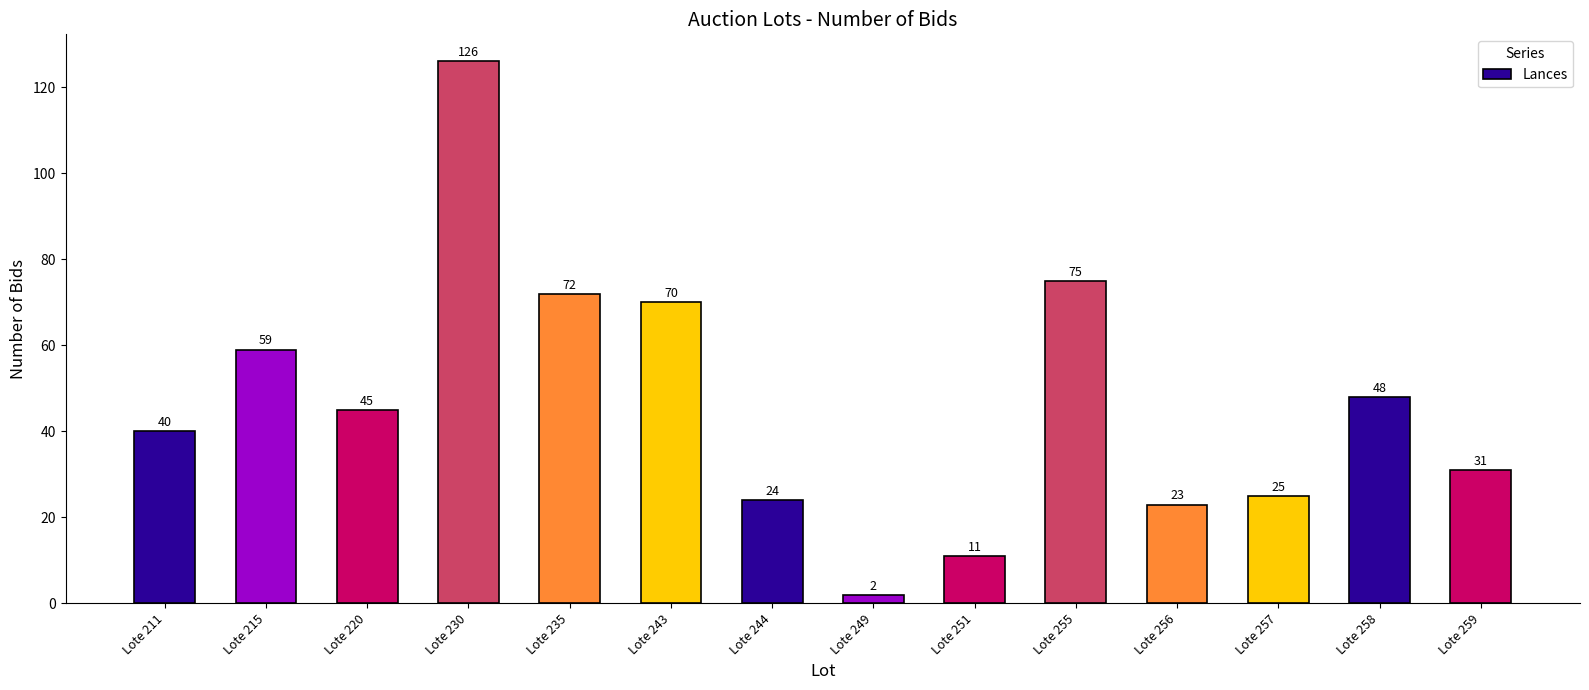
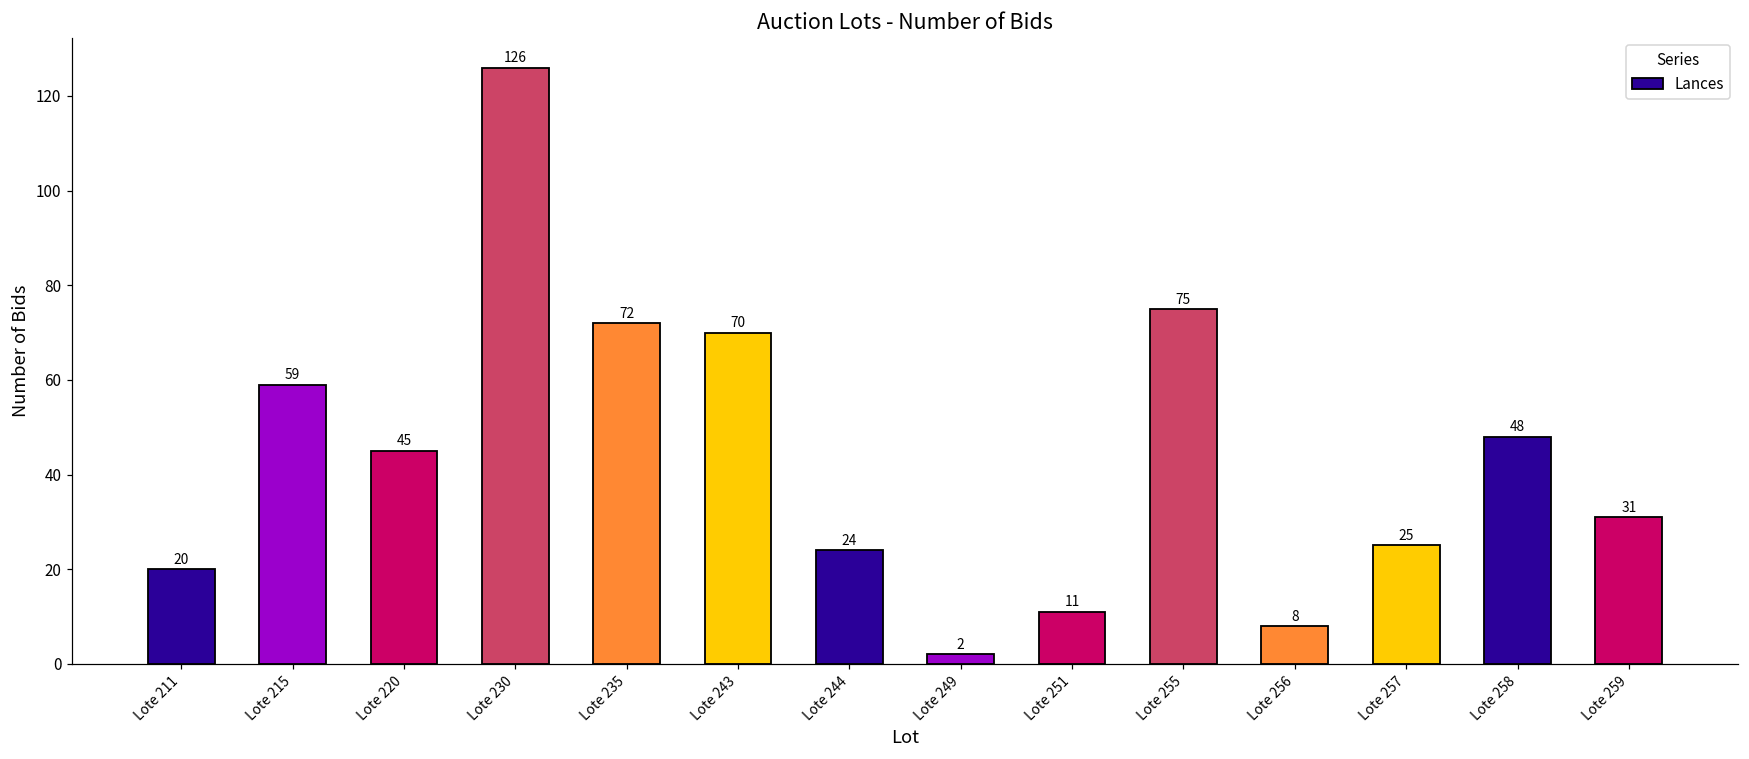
Lote 211: 40 -> 20
Lote 256: 23 -> 8
